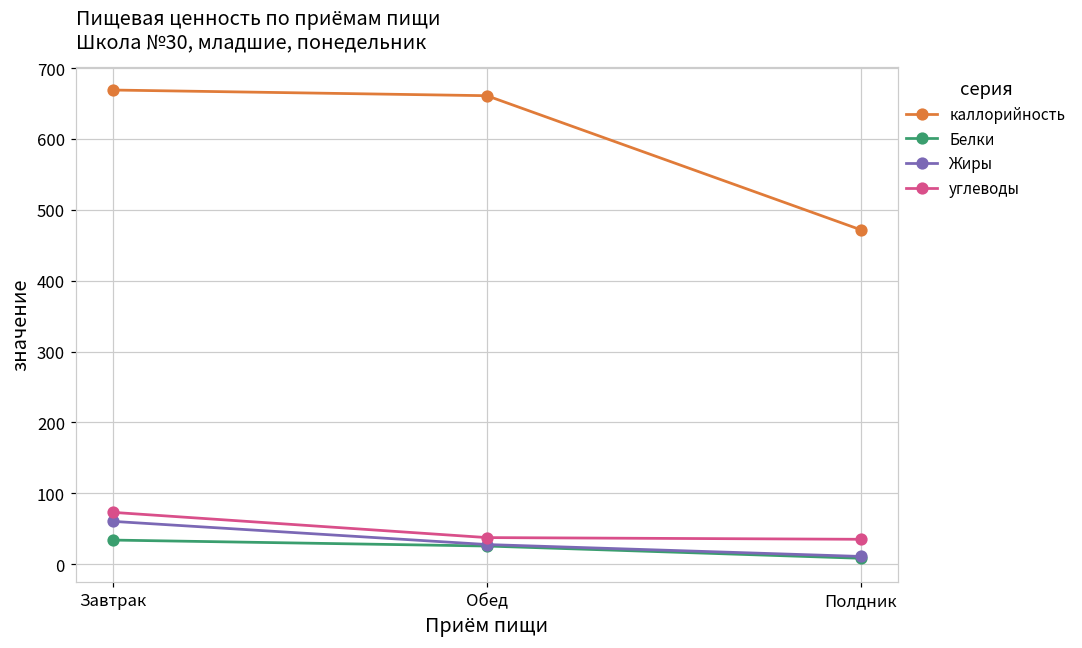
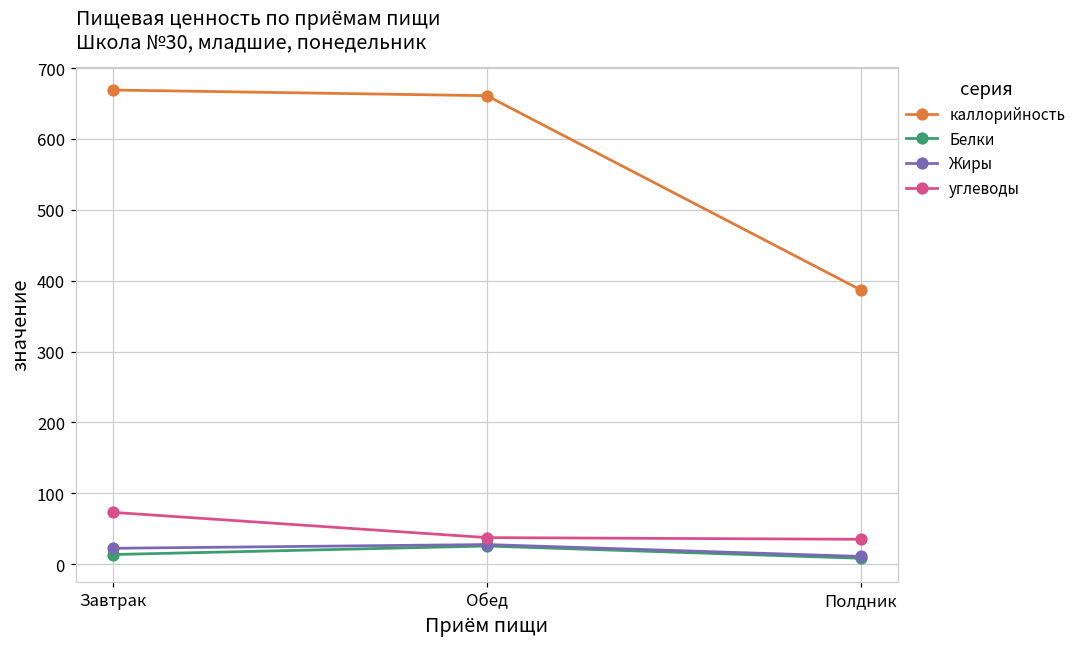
Белки, Завтрак: 30 -> 10
Жиры, Завтрак: 60 -> 20
каллорийность, Полдник: 470 -> 390
